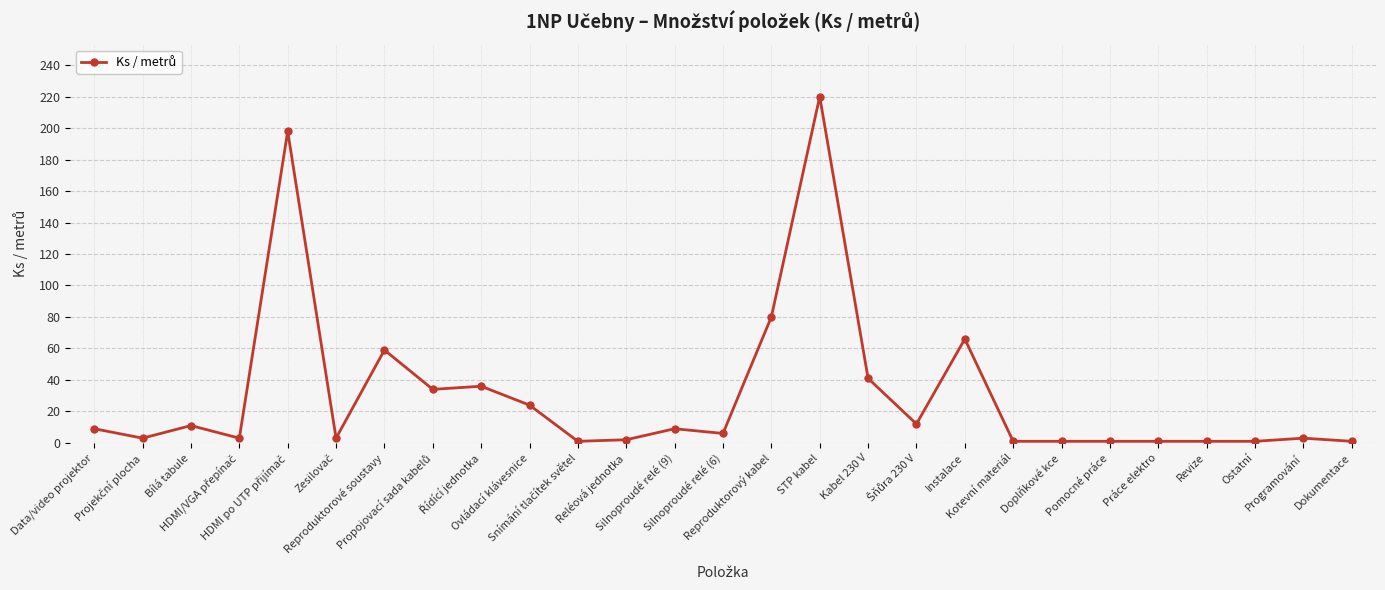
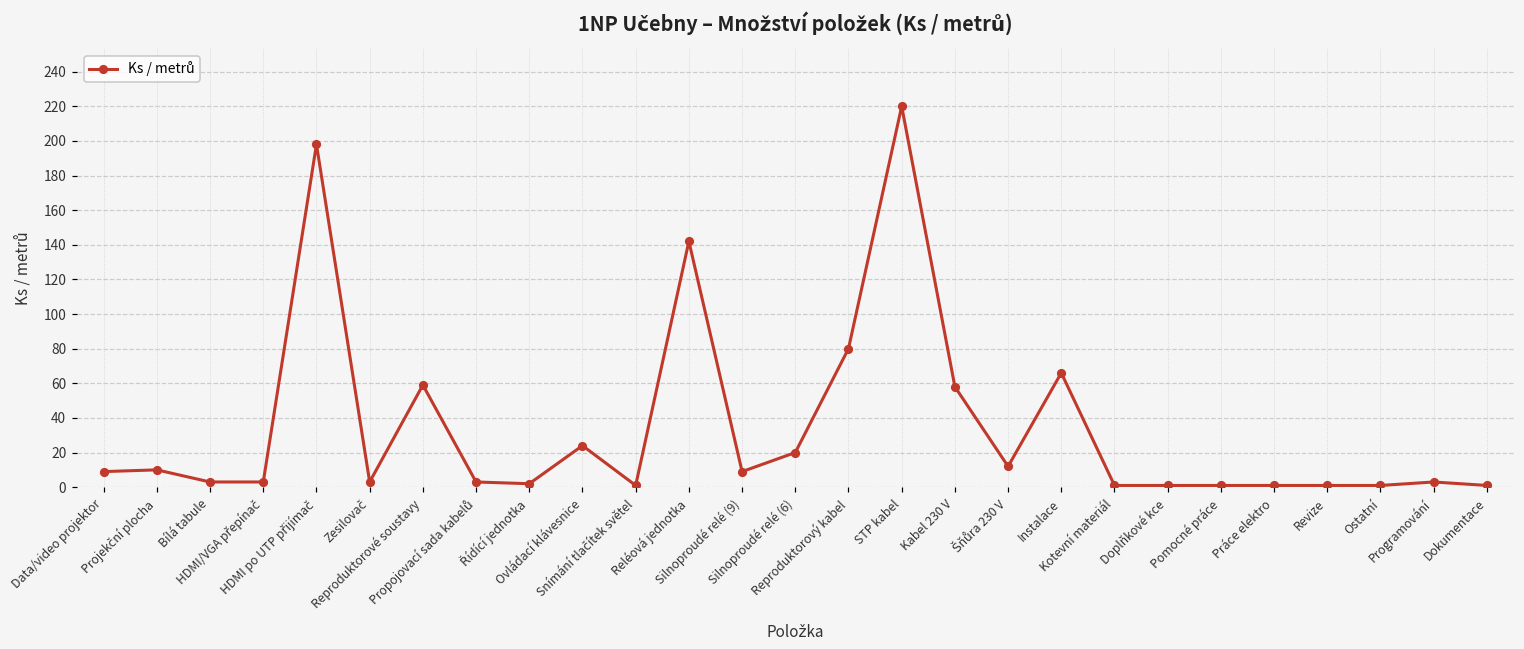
Projekční plocha: 3 -> 10
Bílá tabule: 11 -> 3
Propojovací sada kabelů: 34 -> 3
Řídící jednotka: 36 -> 2
Reléová jednotka: 2 -> 142
Silnoproudé relé (6): 6 -> 20
Kabel 230 V: 41 -> 58
